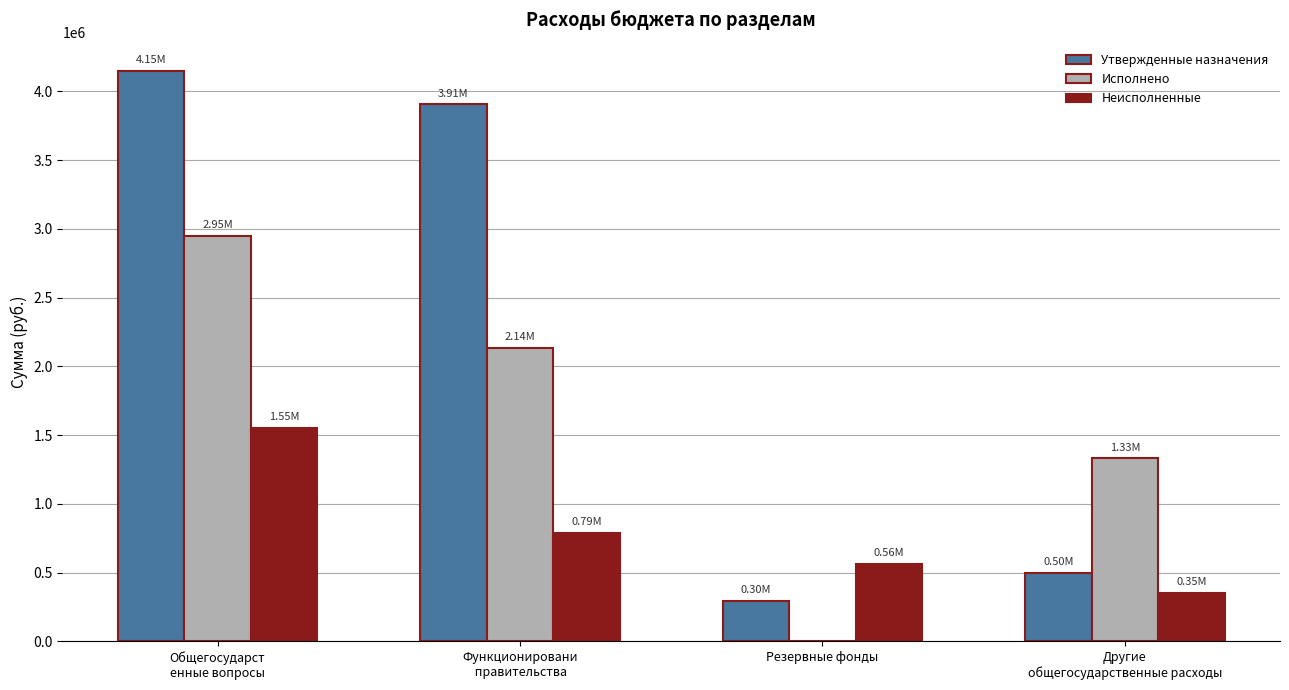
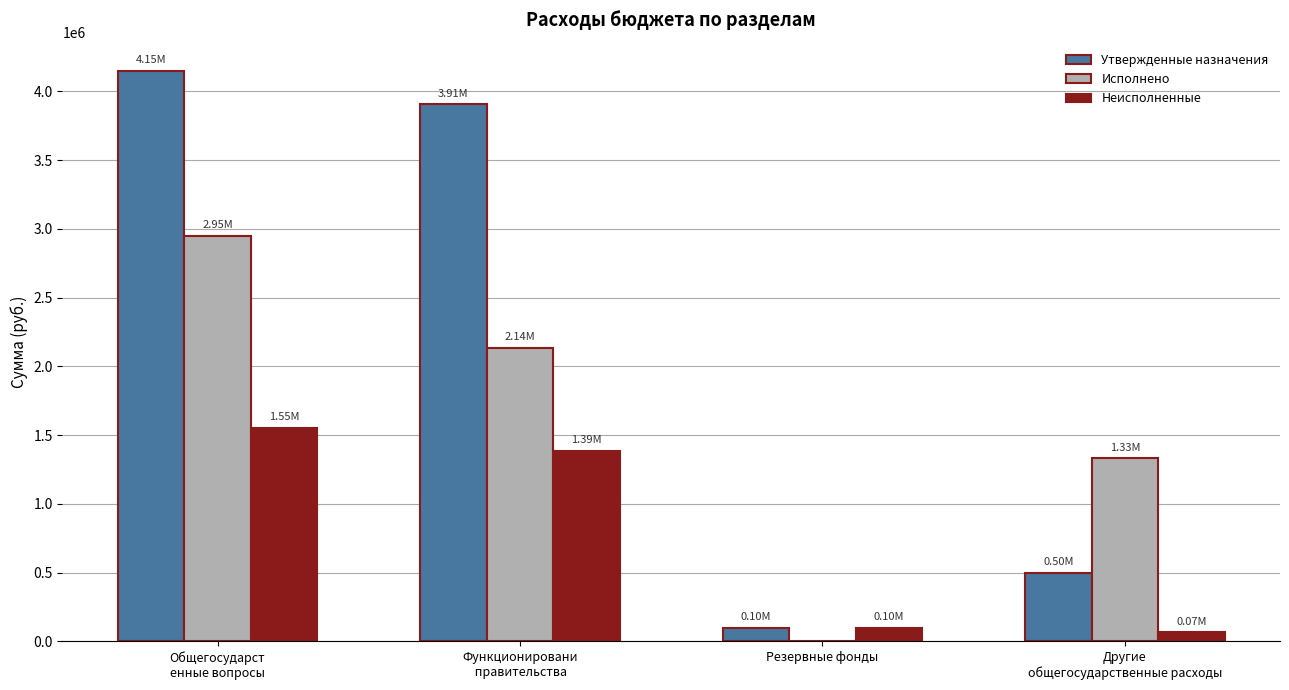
Неисполненные, Функционировани правительства: 0.79M -> 1.39M
Утвержденные назначения, Резервные фонды: 0.30M -> 0.10M
Неисполненные, Резервные фонды: 0.56M -> 0.10M
Неисполненные, Другие общегосударственные расходы: 0.35M -> 0.07M
